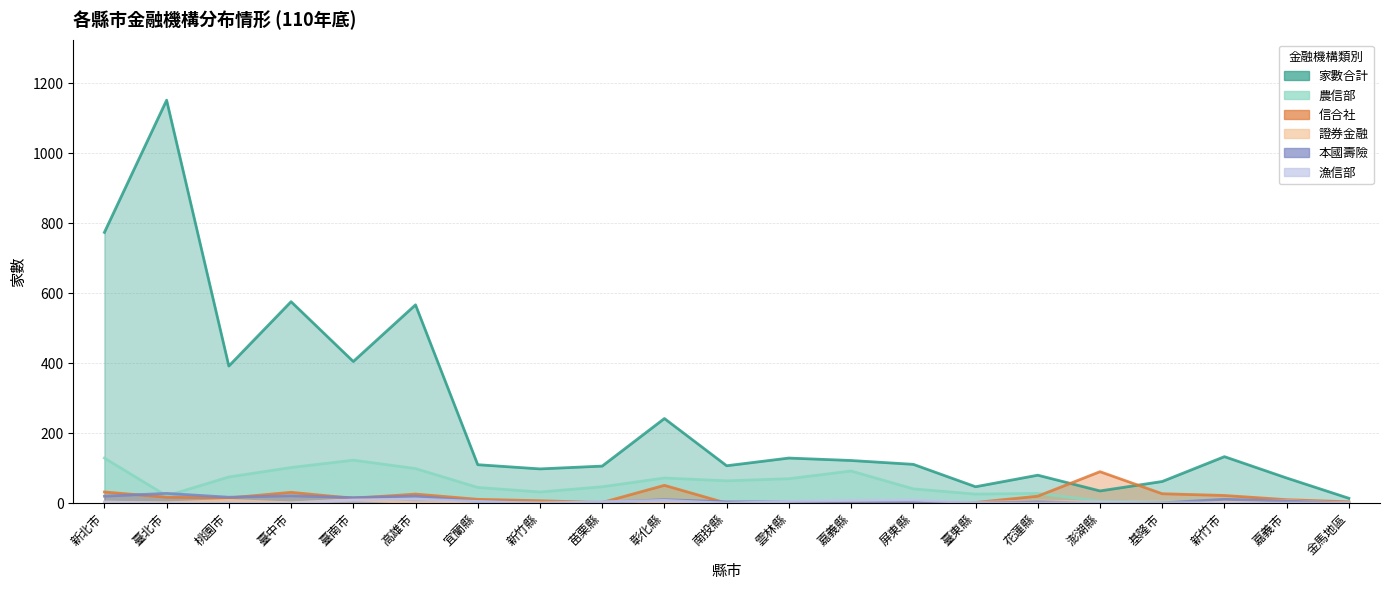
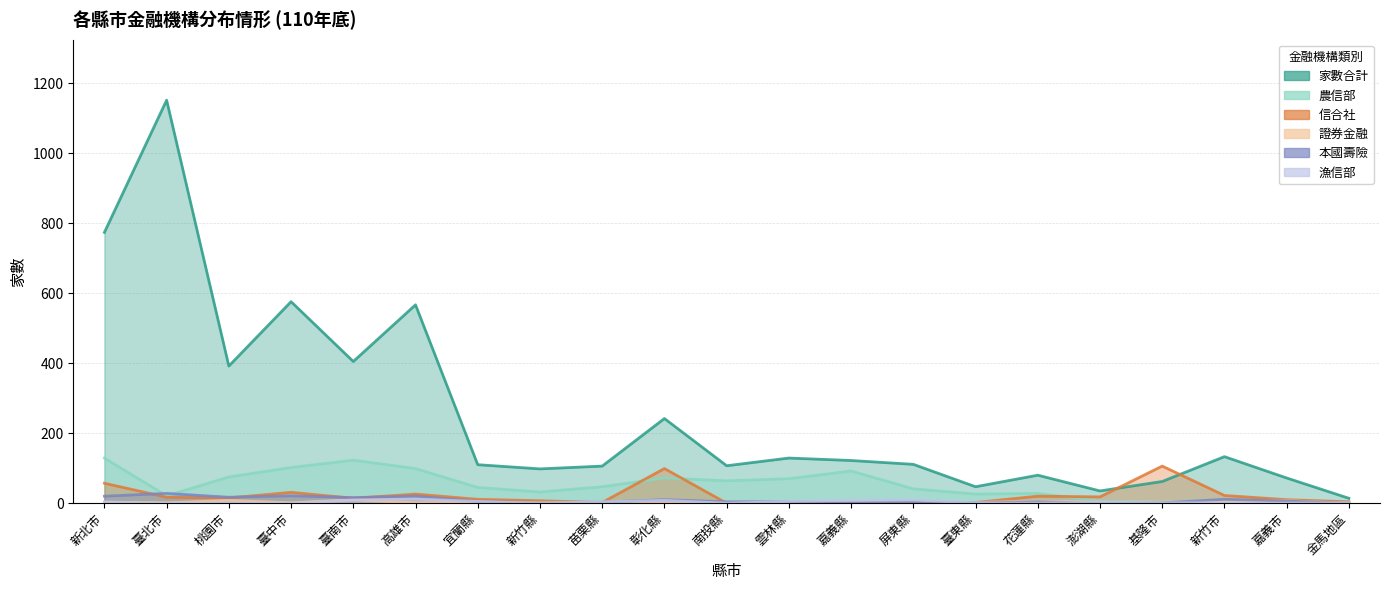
信合社, 新北市: 30 -> 60
信合社, 彰化縣: 50 -> 100
信合社, 澎湖縣: 90 -> 20
信合社, 基隆市: 30 -> 110
